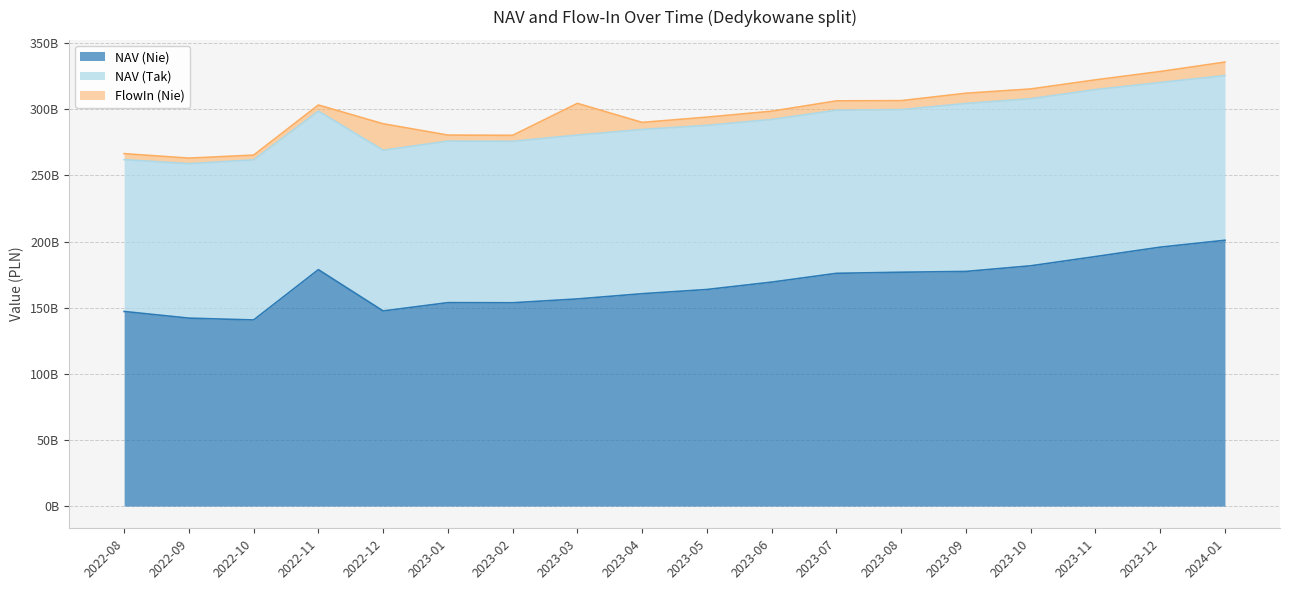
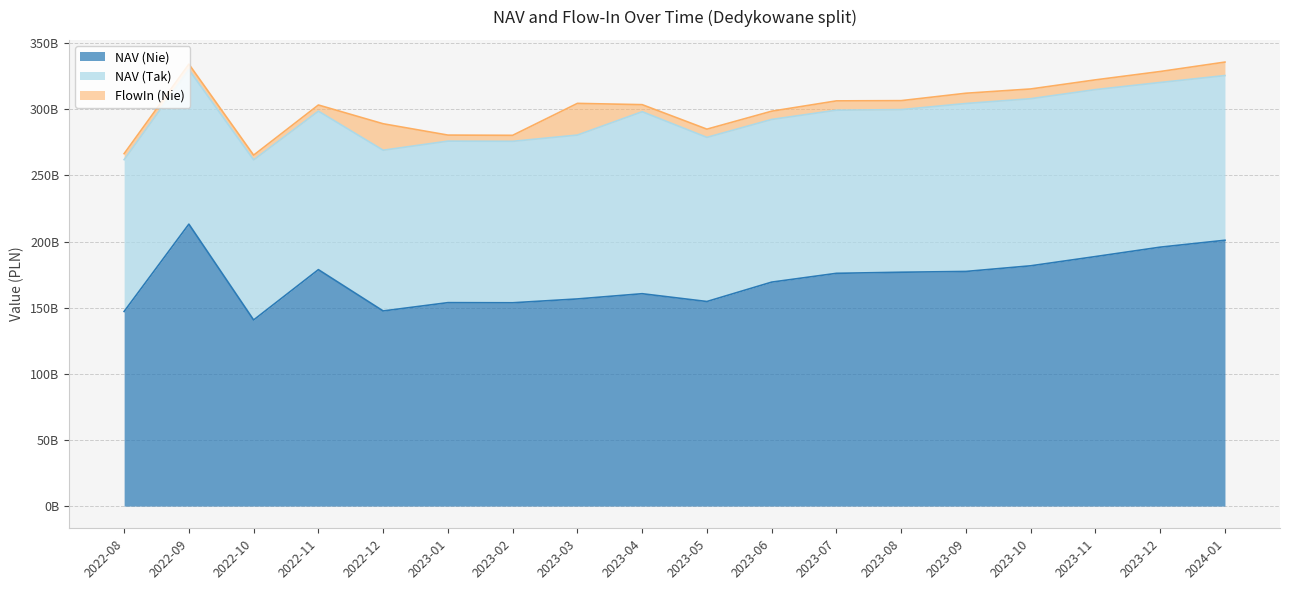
NAV (Nie), 2022-09: 142000000000 -> 213000000000
NAV (Tak), 2023-04: 124000000000 -> 138000000000
NAV (Nie), 2023-05: 164000000000 -> 155000000000
